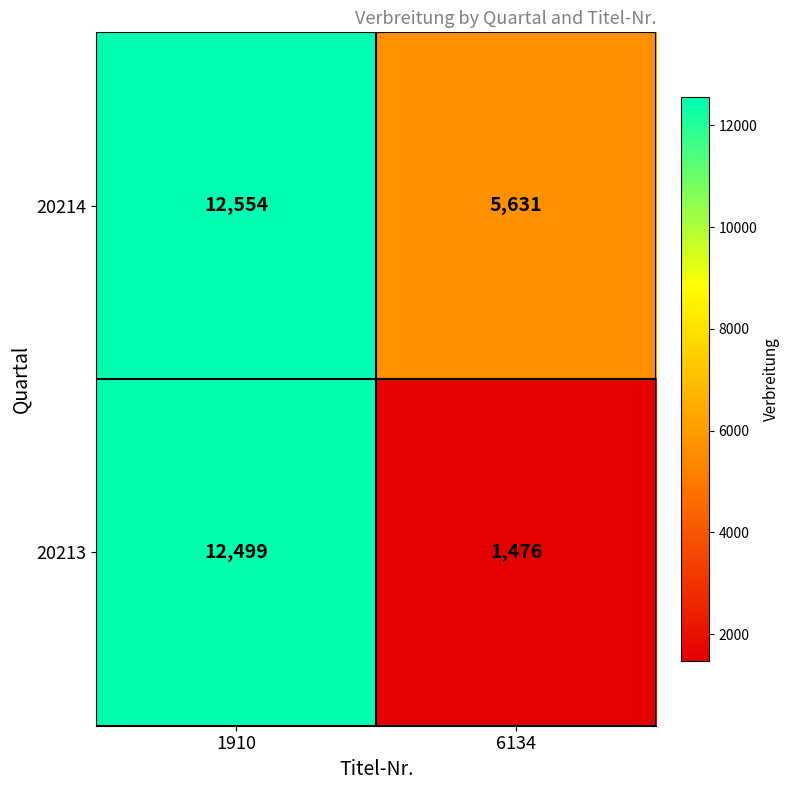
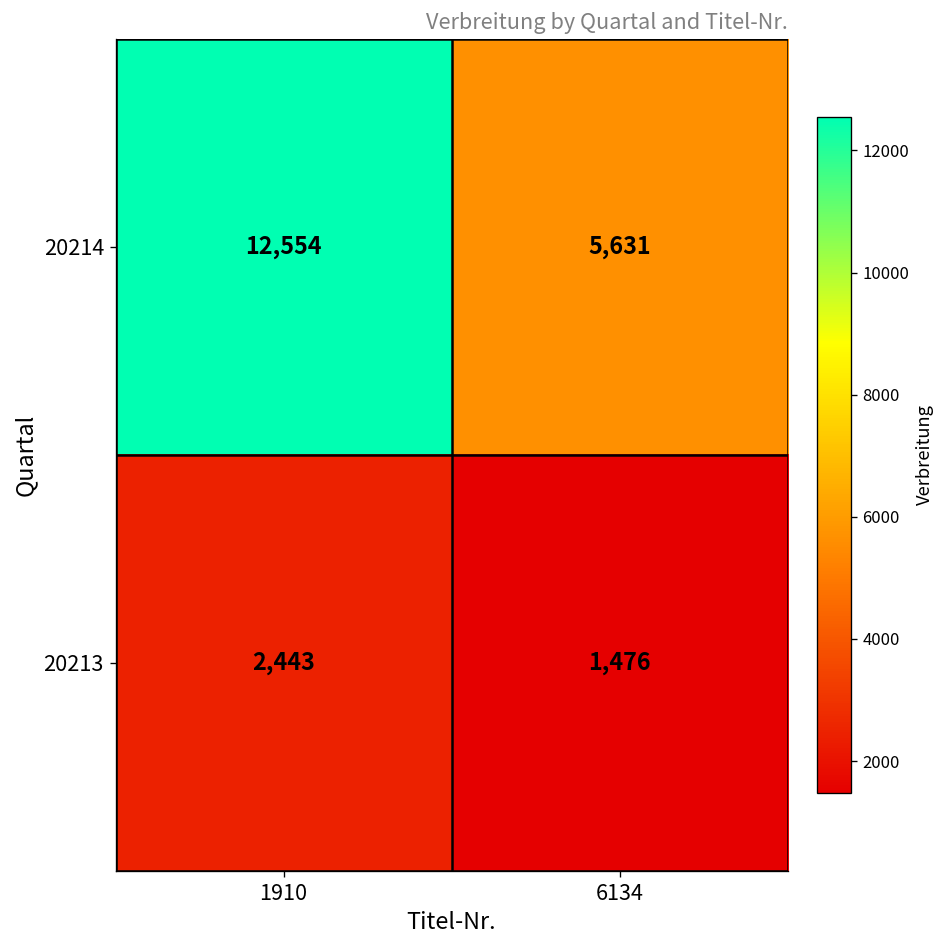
20213, 1910: 12,499 -> 2,443
